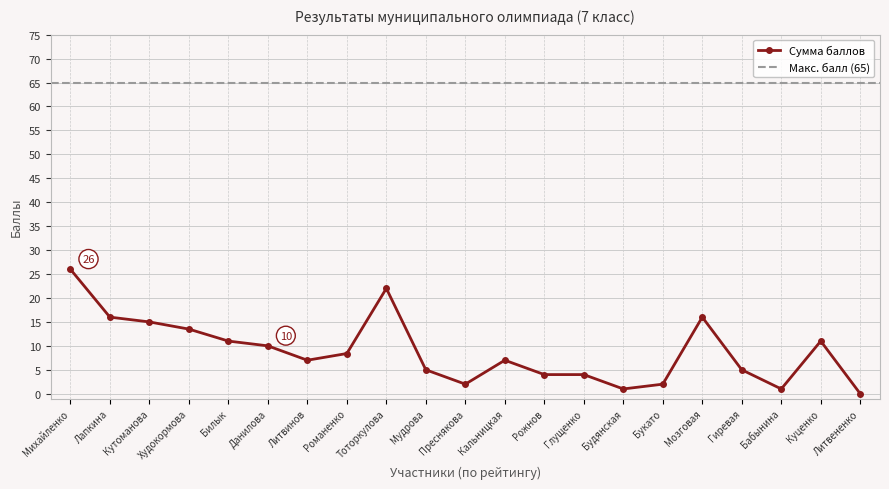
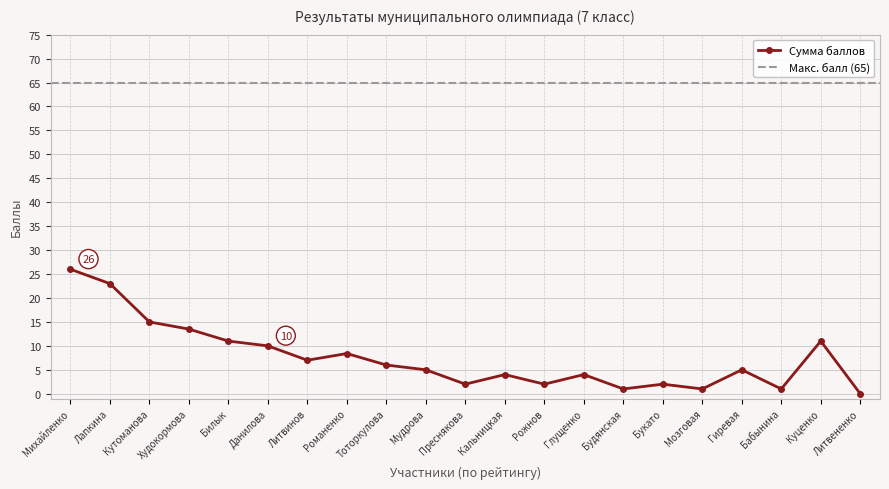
Лапкина: 16 -> 23
Тоторкулова: 22 -> 6
Кальницкая: 7 -> 4
Рожнов: 4 -> 2
Мозговая: 16 -> 1
